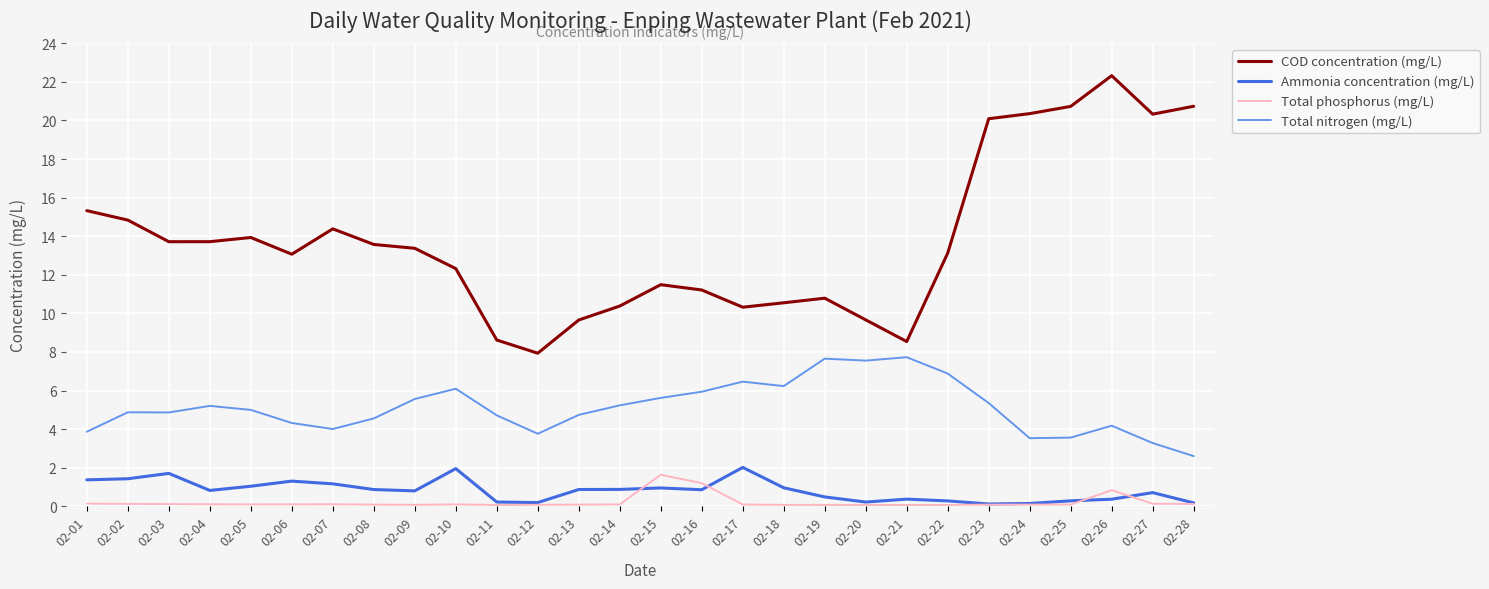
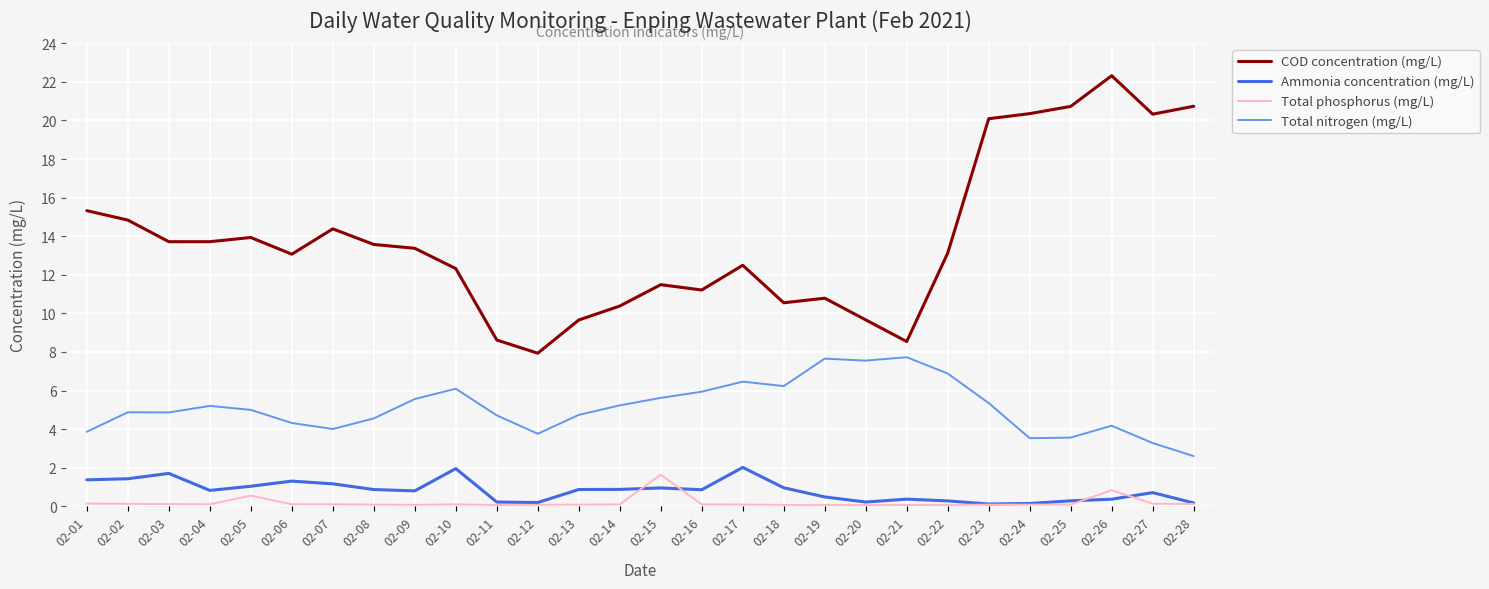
Total phosphorus (mg/L), 02-05: 0.1 -> 0.6
Total phosphorus (mg/L), 02-16: 1.2 -> 0.1
COD concentration (mg/L), 02-17: 10.3 -> 12.5
